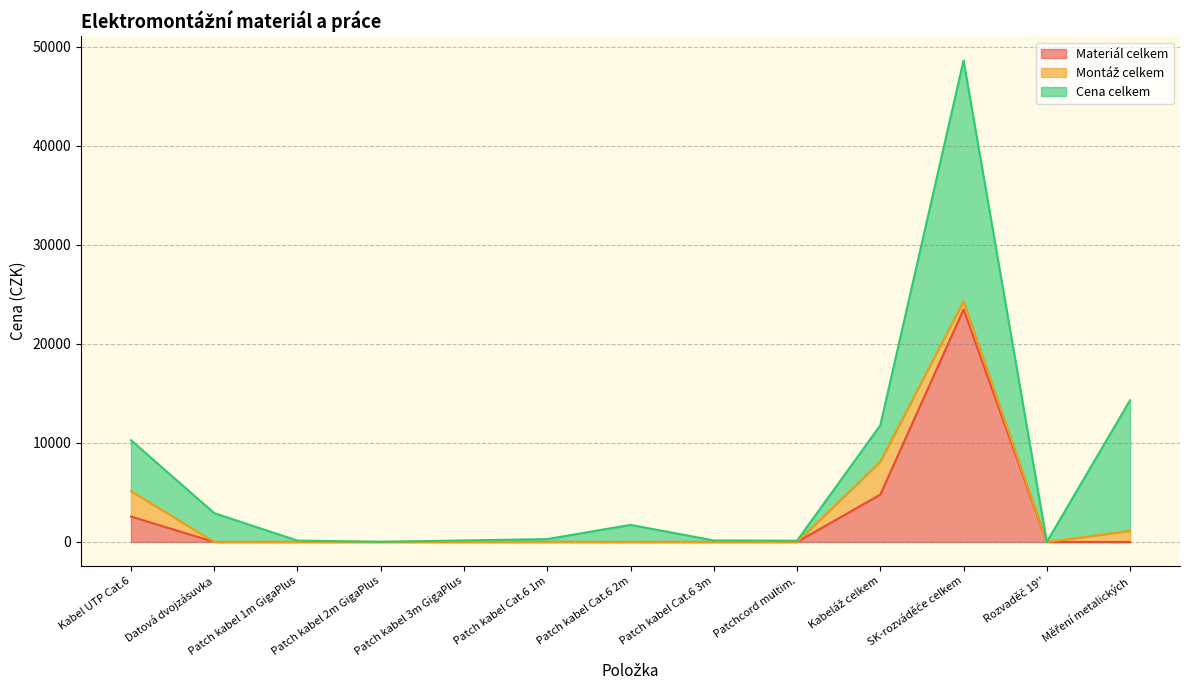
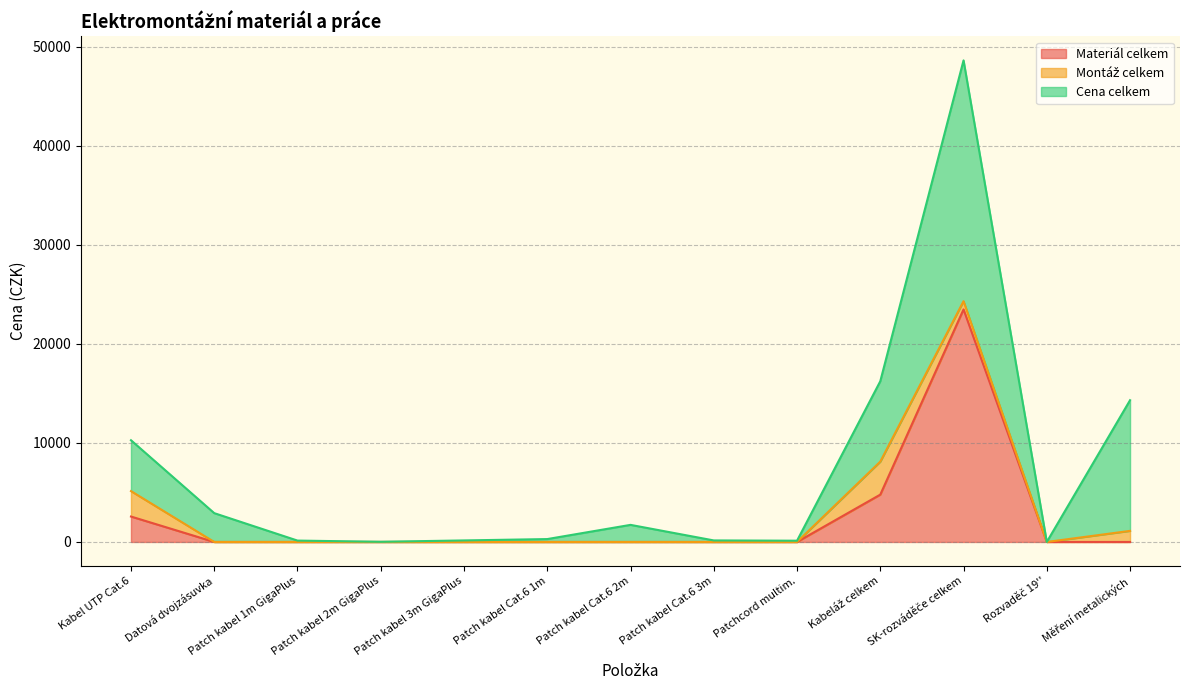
Cena celkem, Kabeláž celkem: 4000 -> 8000
